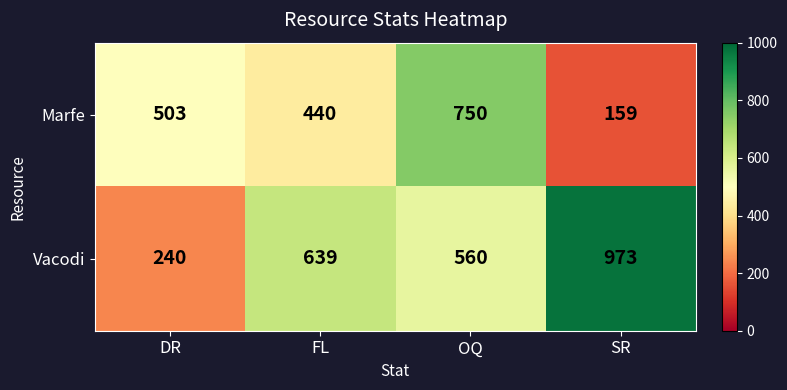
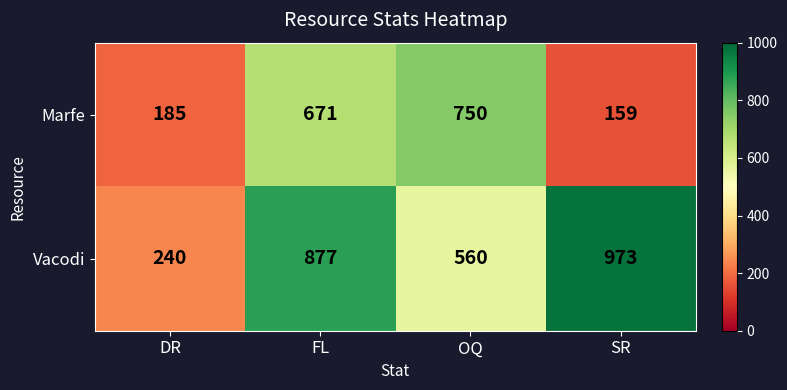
Marfe, DR: 503 -> 185
Marfe, FL: 440 -> 671
Vacodi, FL: 639 -> 877
